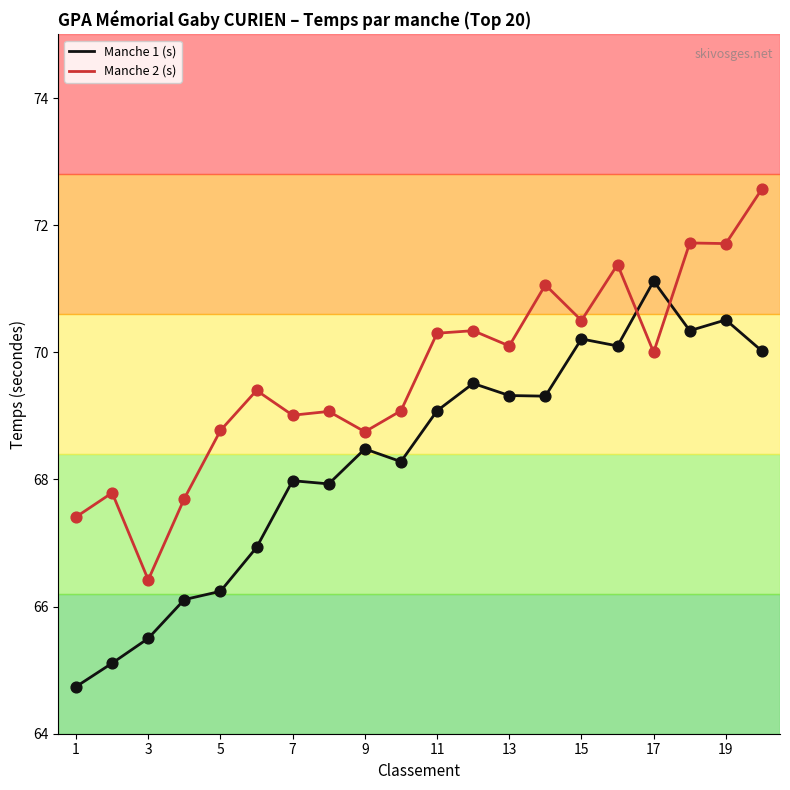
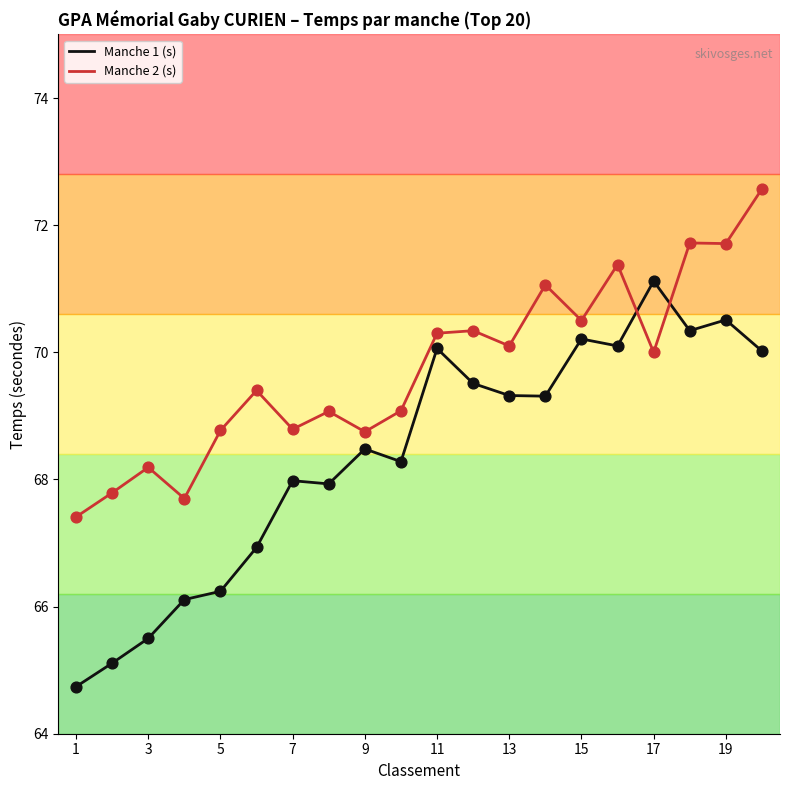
Manche 2 (s), 3: 66.4 -> 68.2
Manche 2 (s), 7: 69.0 -> 68.8
Manche 1 (s), 11: 69.1 -> 70.1
